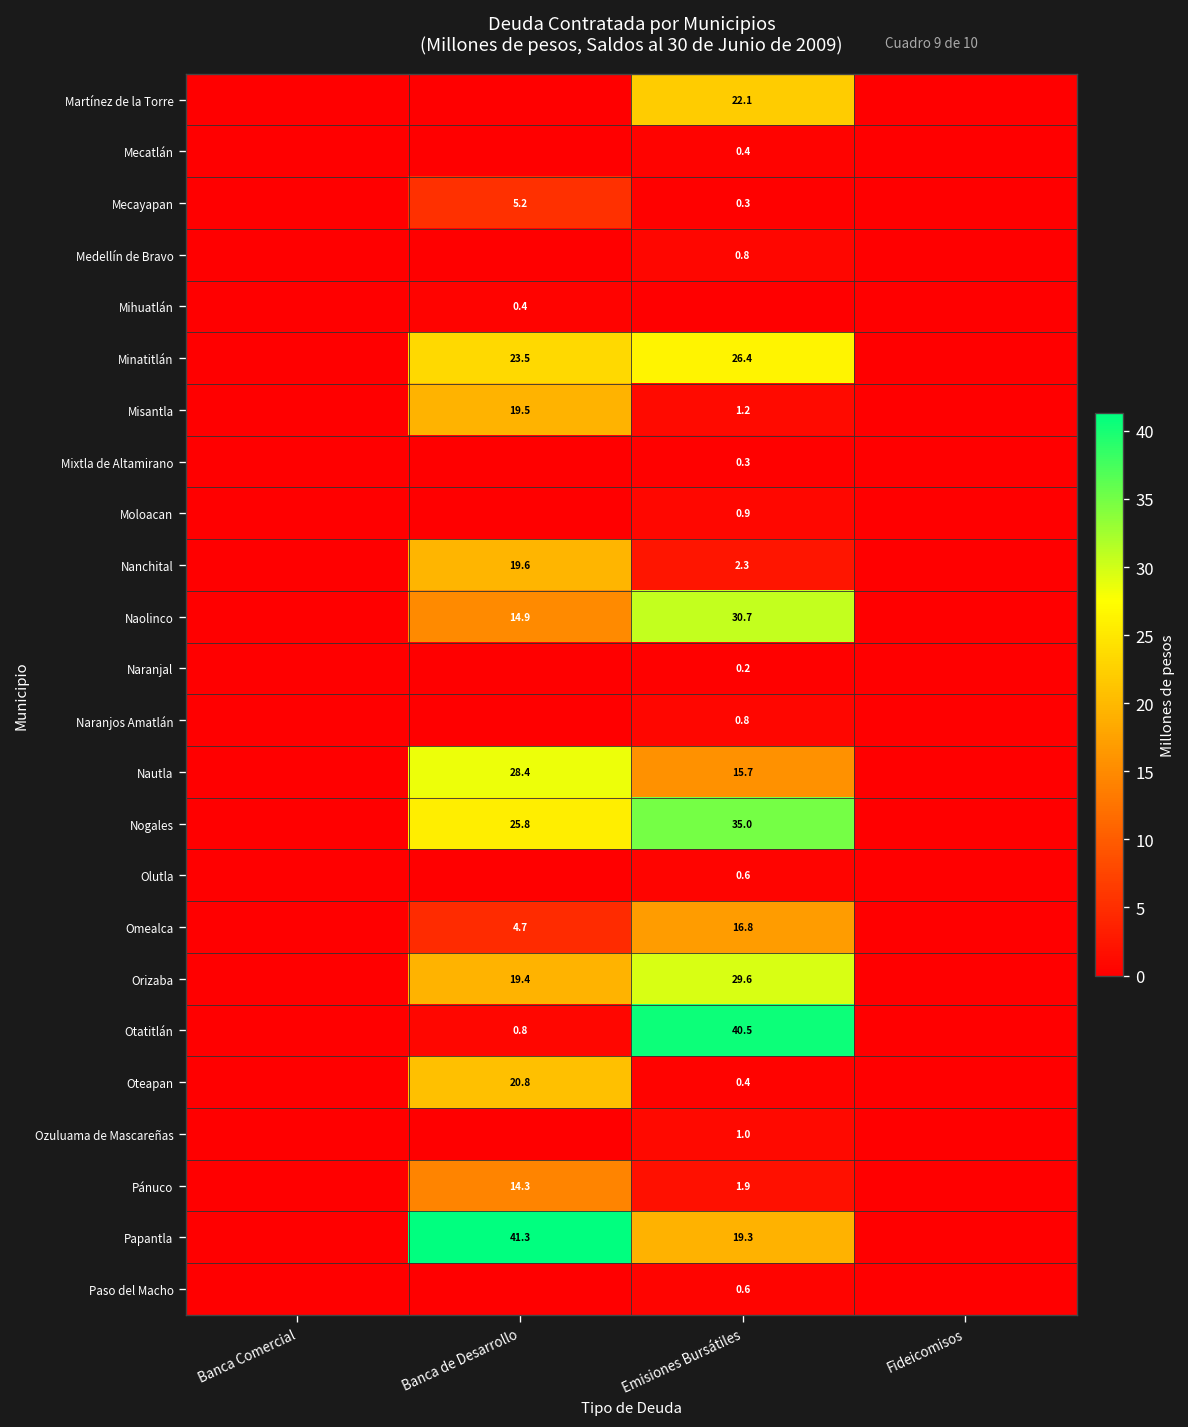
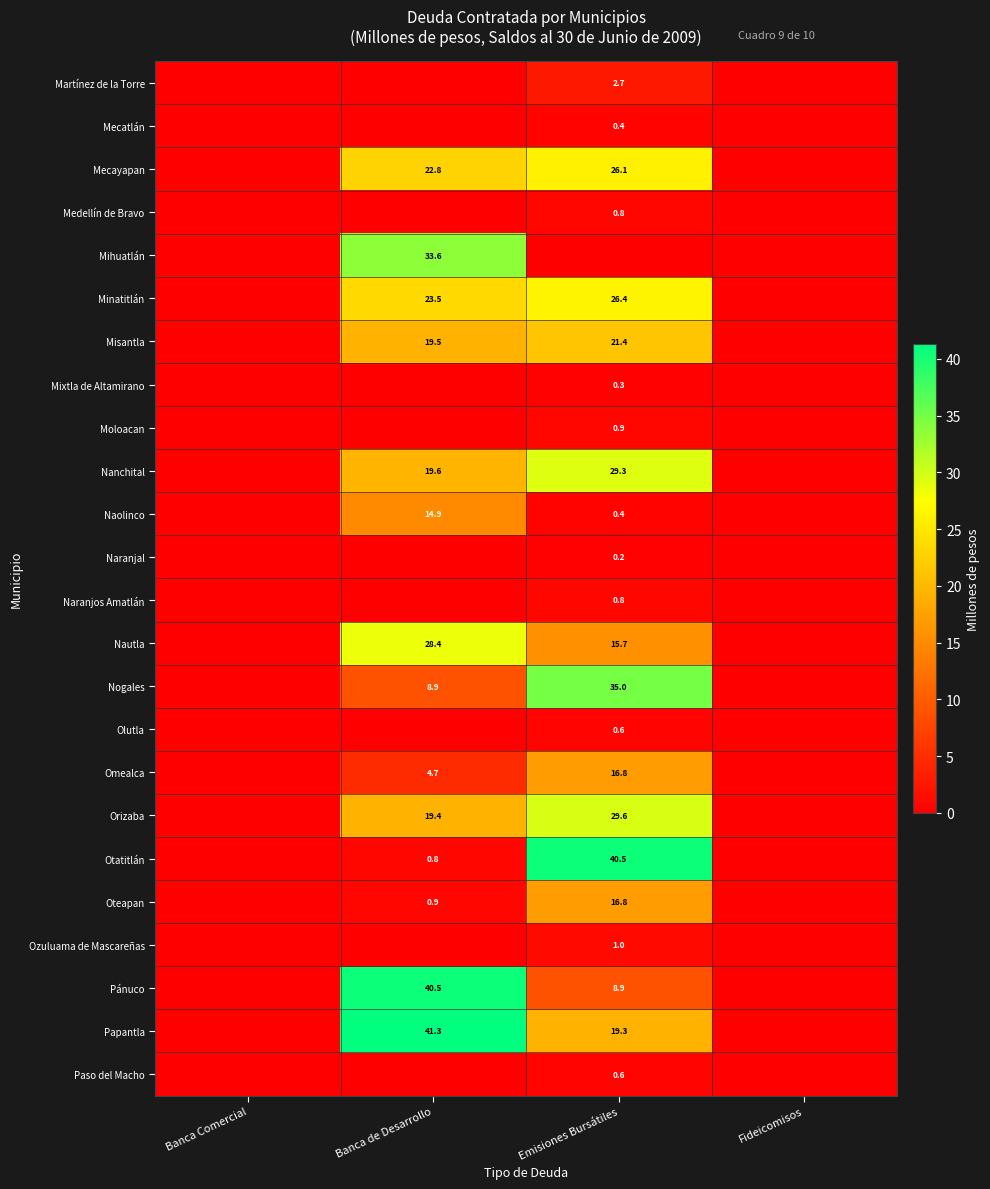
Martínez de la Torre, Emisiones Bursátiles: 22.1 -> 2.7
Mecayapan, Banca de Desarrollo: 5.2 -> 22.8
Mecayapan, Emisiones Bursátiles: 0.3 -> 26.1
Mihuatlán, Banca de Desarrollo: 0.4 -> 33.6
Misantla, Emisiones Bursátiles: 1.2 -> 21.4
Nanchital, Emisiones Bursátiles: 2.3 -> 29.3
Naolinco, Emisiones Bursátiles: 30.7 -> 0.4
Nogales, Banca de Desarrollo: 25.8 -> 8.9
Oteapan, Banca de Desarrollo: 20.8 -> 0.9
Oteapan, Emisiones Bursátiles: 0.4 -> 16.8
Pánuco, Banca de Desarrollo: 14.3 -> 40.5
Pánuco, Emisiones Bursátiles: 1.9 -> 8.9
